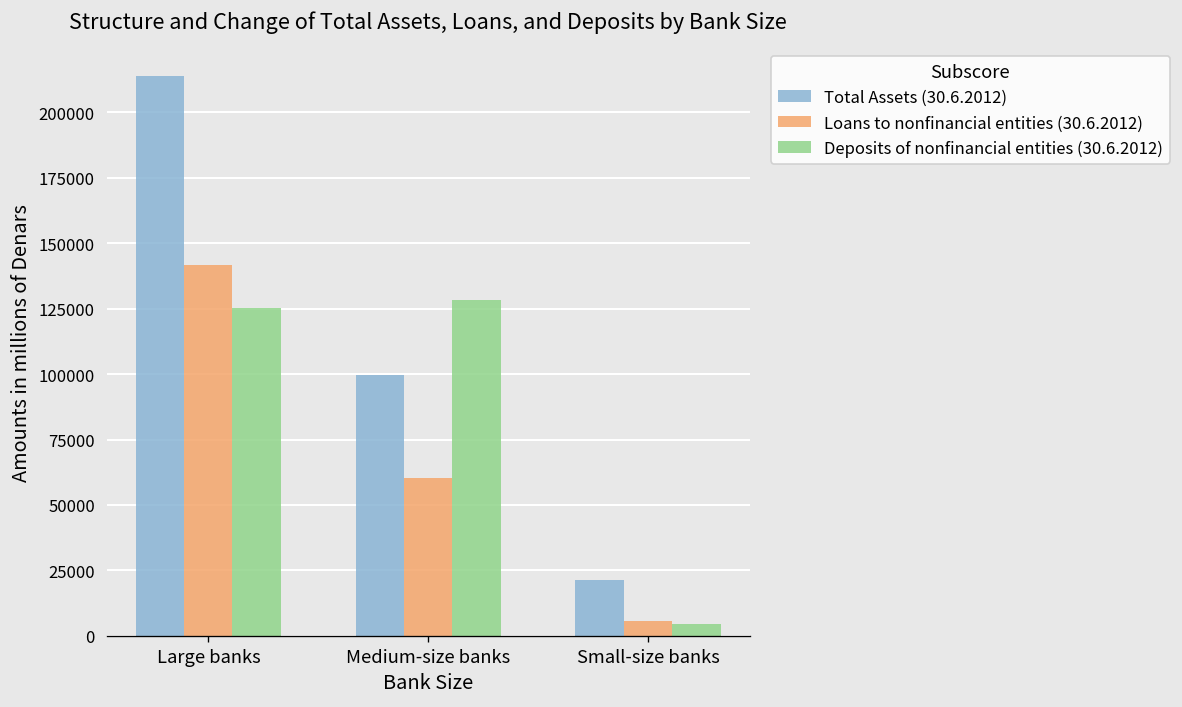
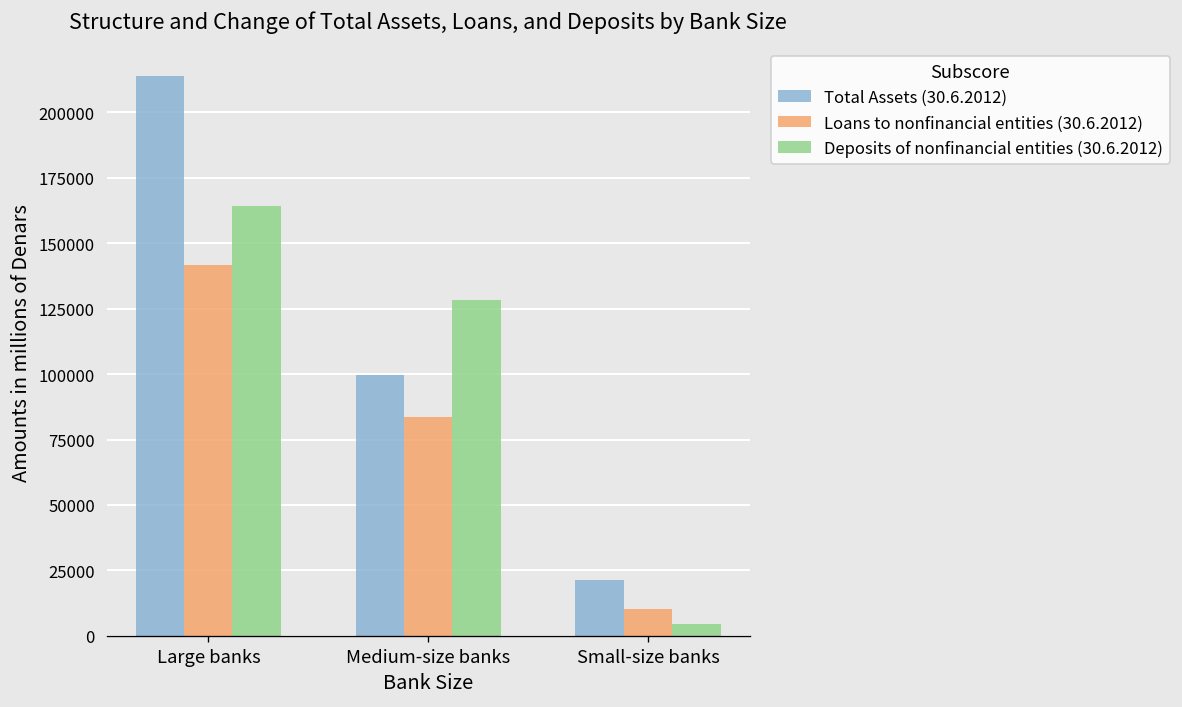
Deposits of nonfinancial entities (30.6.2012), Large banks: 125000 -> 164000
Loans to nonfinancial entities (30.6.2012), Medium-size banks: 60000 -> 84000
Loans to nonfinancial entities (30.6.2012), Small-size banks: 6000 -> 10000
